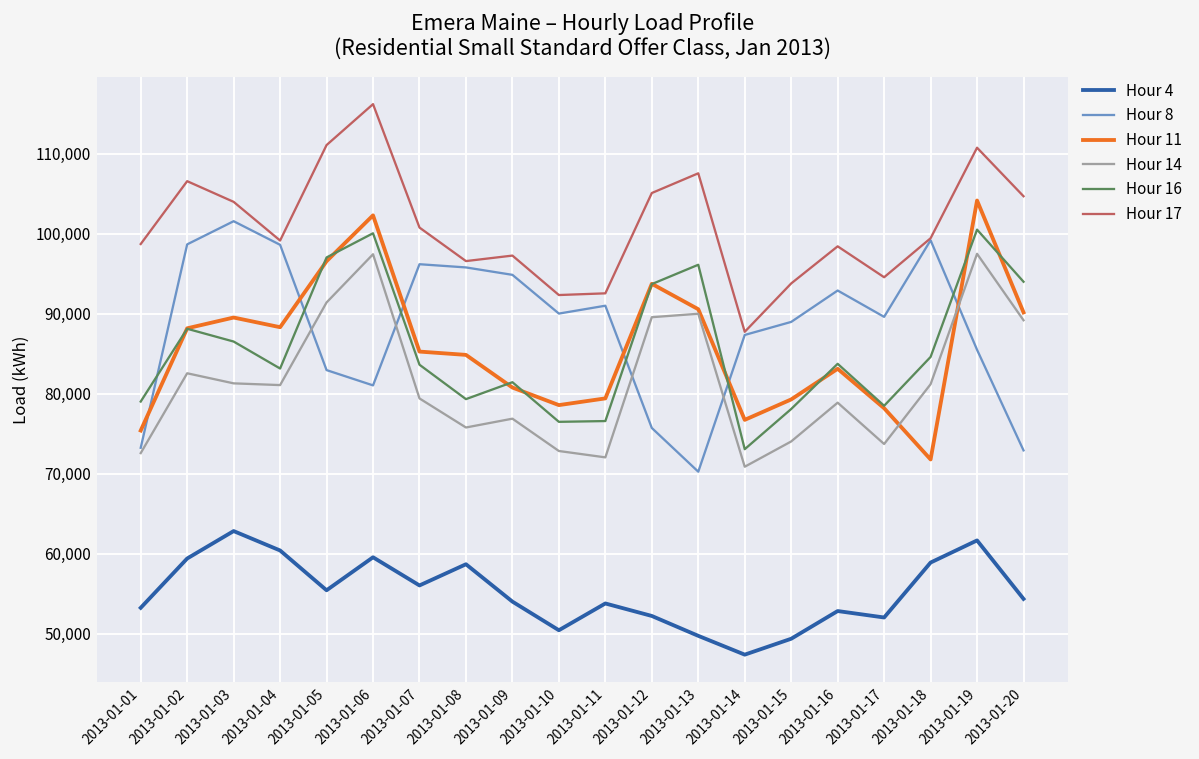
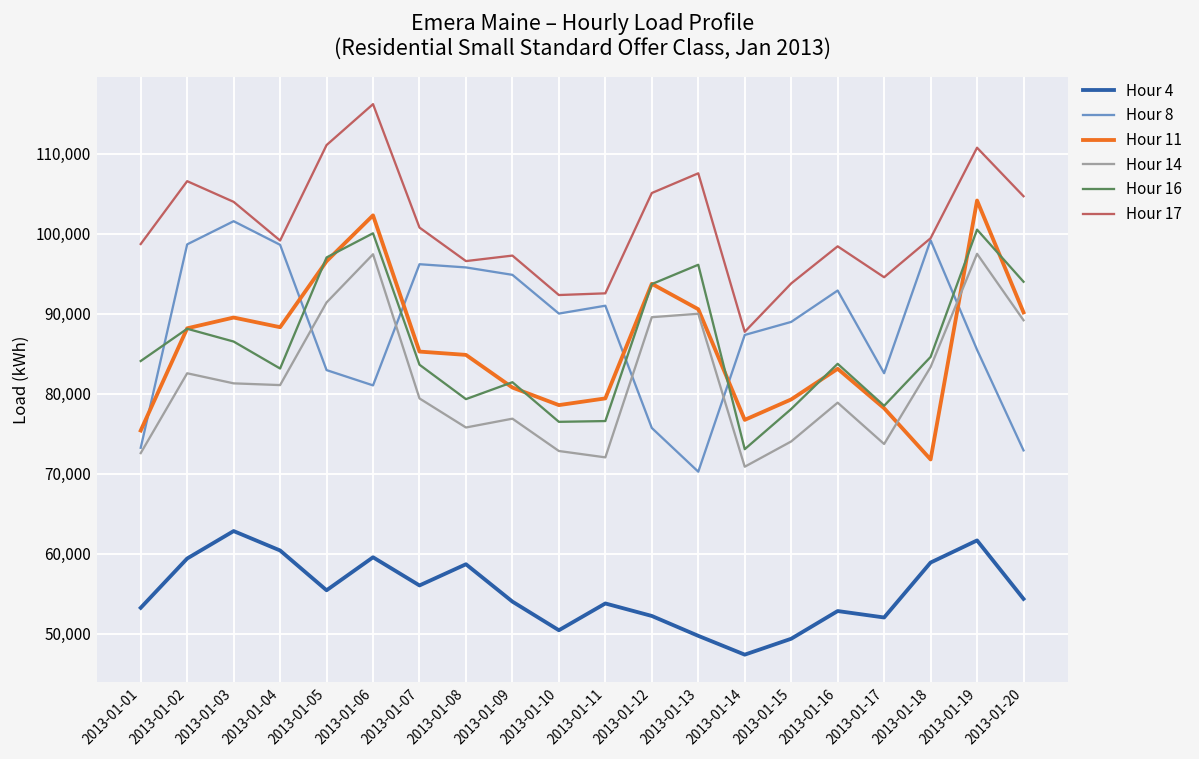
Hour 16, 2013-01-01: 79,000 -> 84,000
Hour 8, 2013-01-17: 90,000 -> 83,000
Hour 14, 2013-01-18: 81,000 -> 83,000
